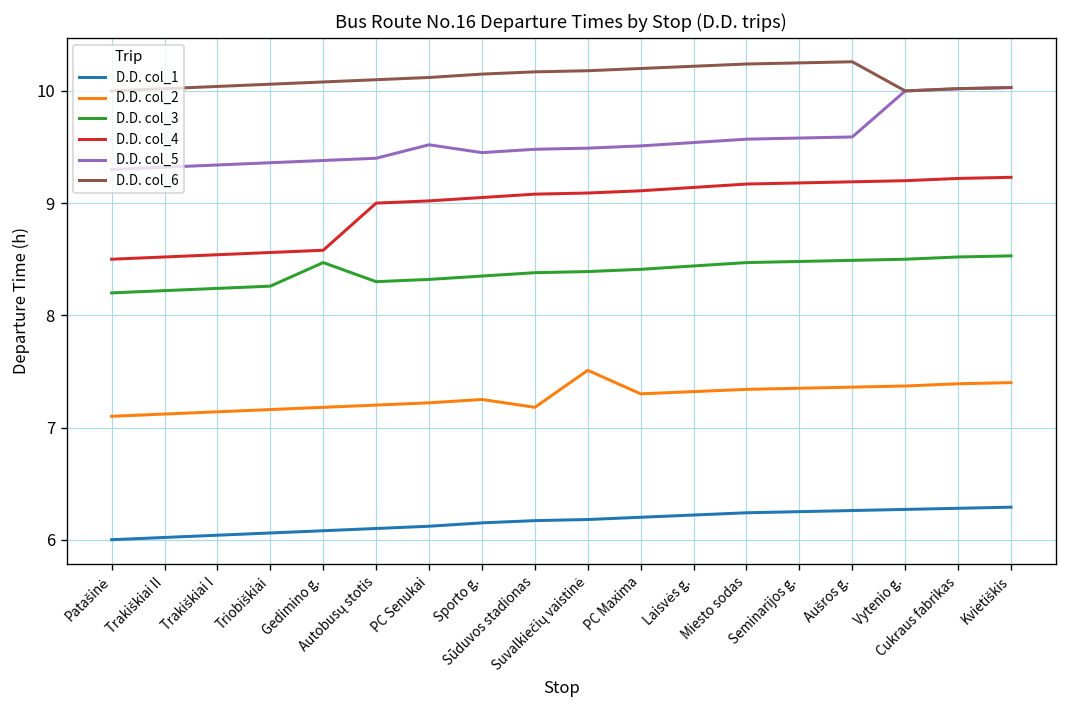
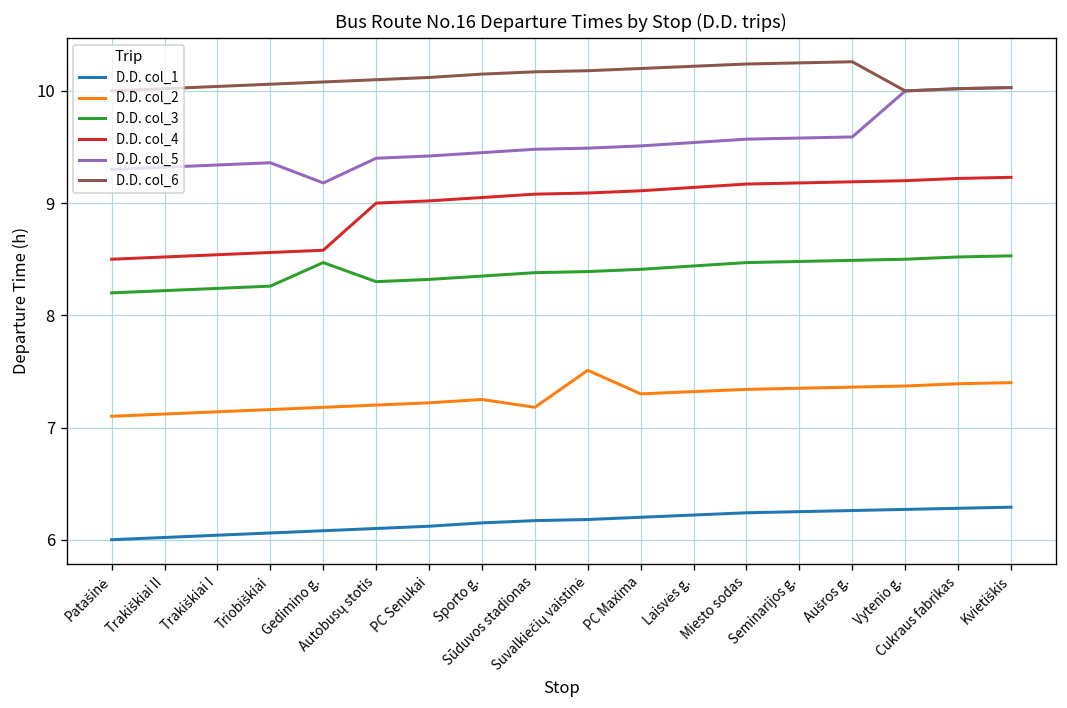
D.D. col_5, Gedimino g.: 9.4 -> 9.2
D.D. col_5, PC Senukai: 9.5 -> 9.4
